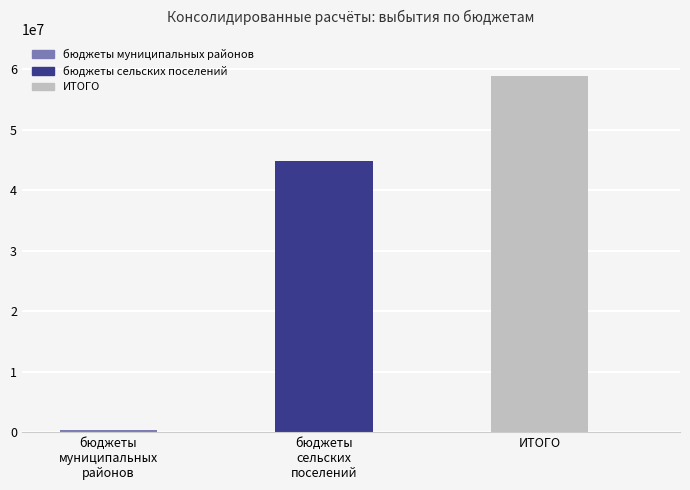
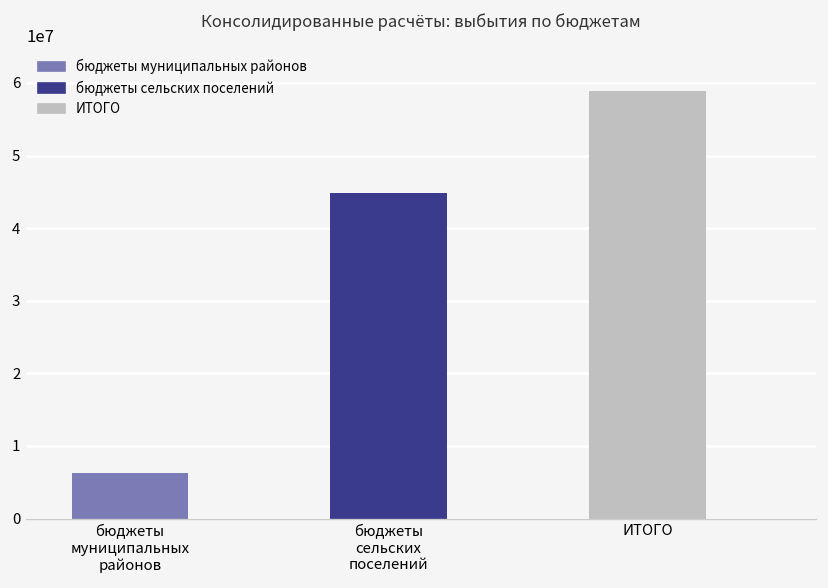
бюджеты муниципальных районов: 0 -> 6000000
